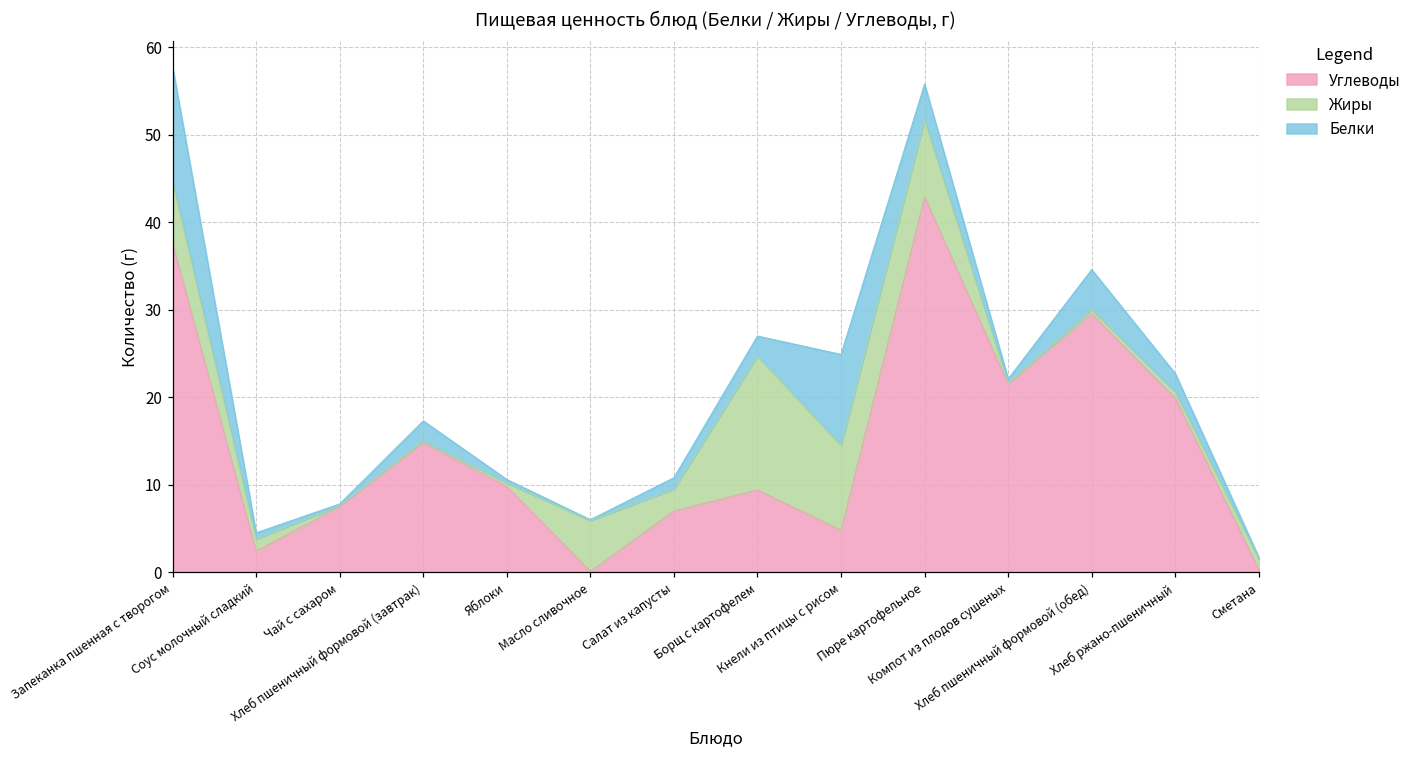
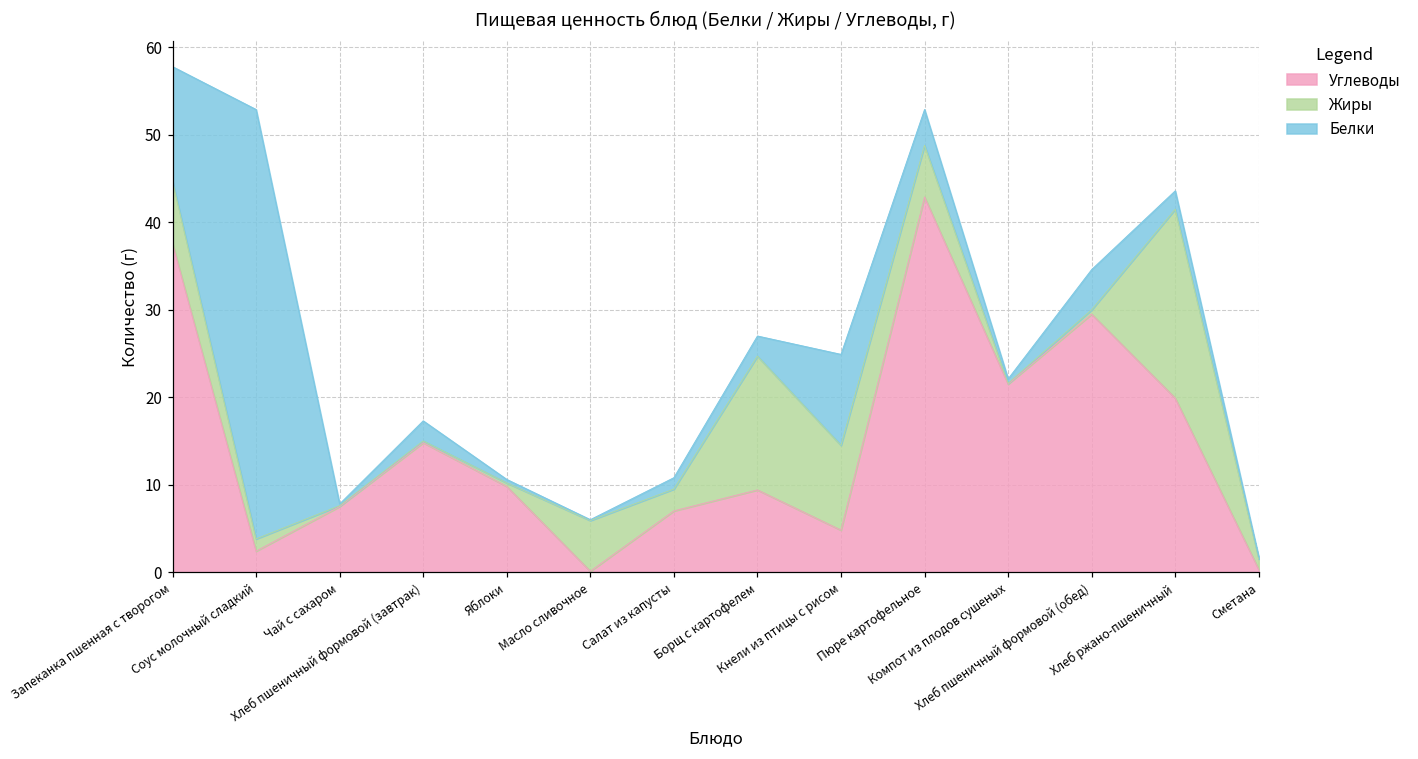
Белки, Соус молочный сладкий: 1 -> 49
Жиры, Пюре картофельное: 9 -> 6
Жиры, Хлеб ржано-пшеничный: 1 -> 22
